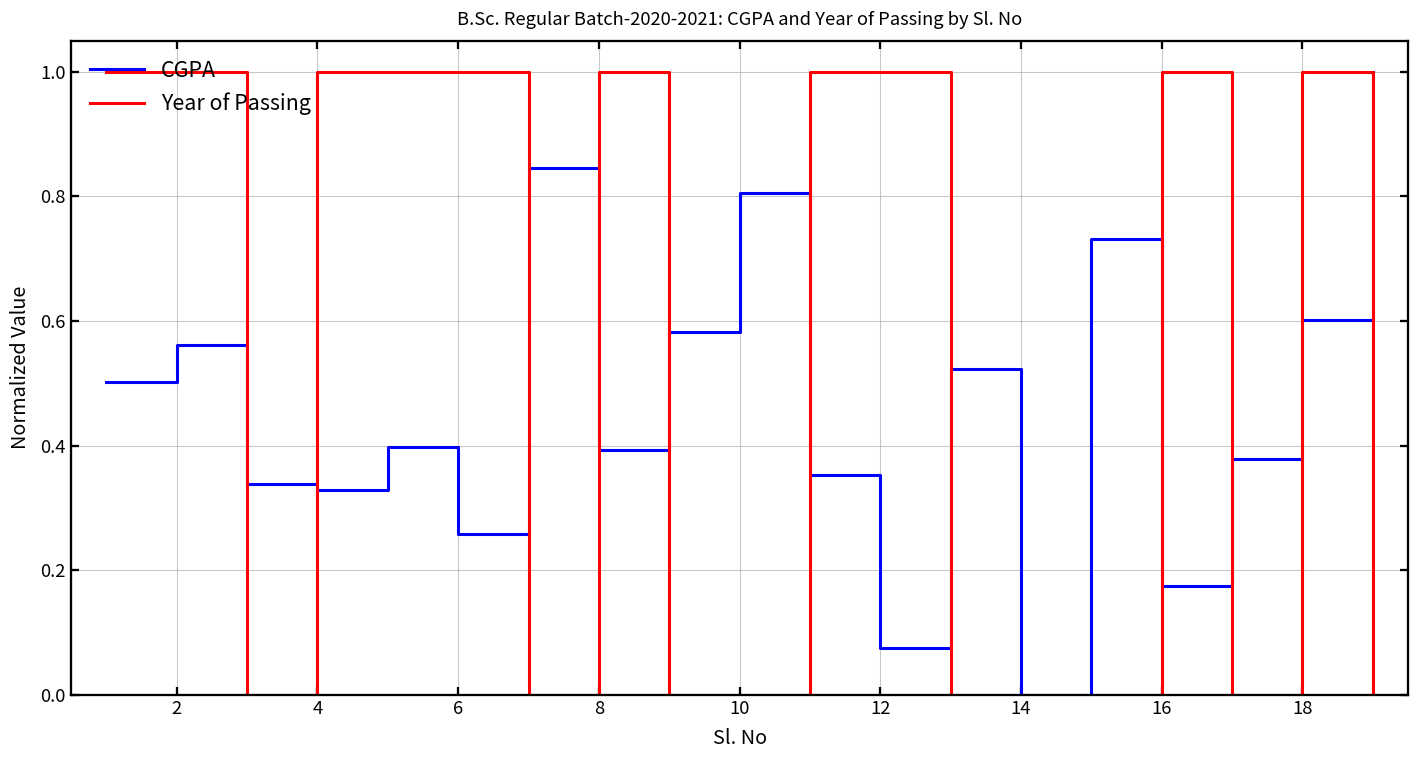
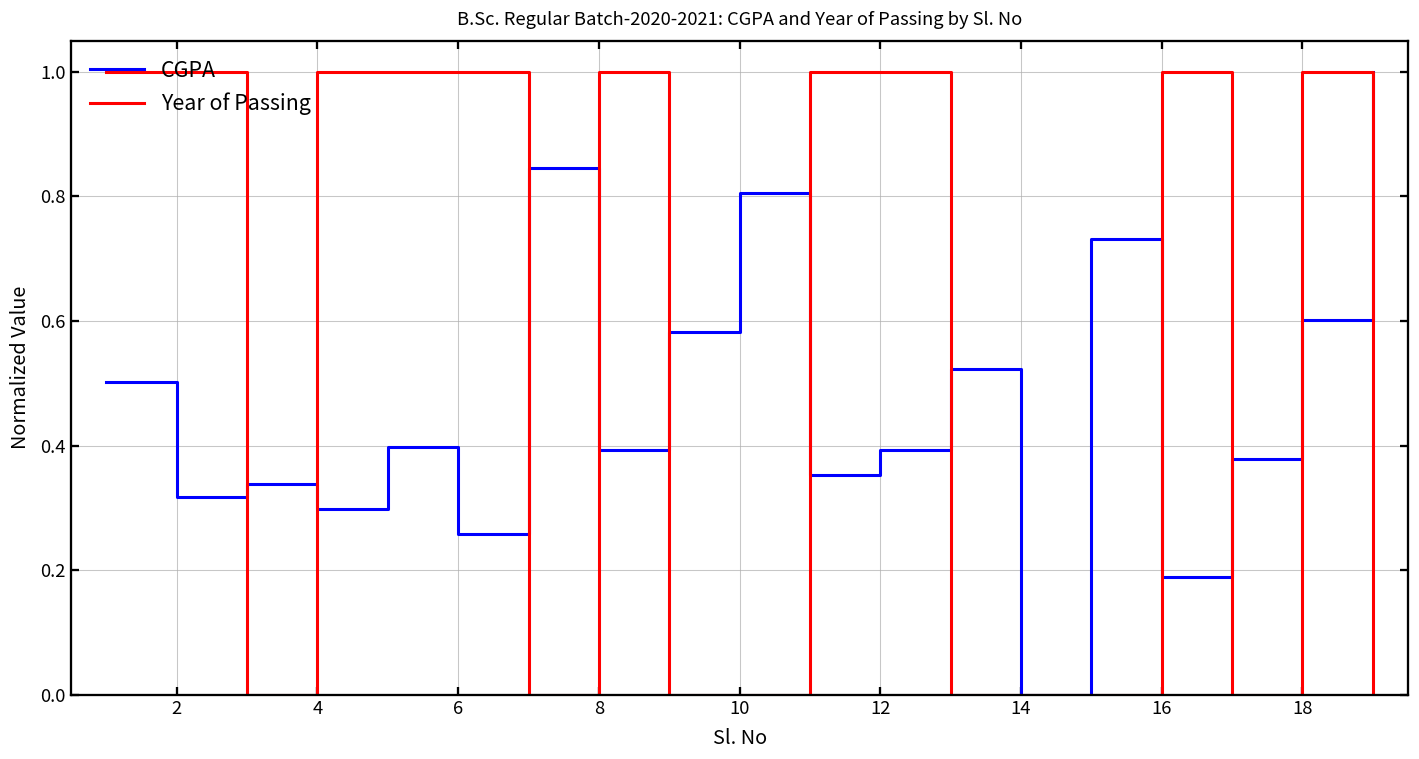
CGPA, 2: 0.56 -> 0.32
CGPA, 4: 0.33 -> 0.30
CGPA, 12: 0.07 -> 0.39
CGPA, 16: 0.17 -> 0.19
